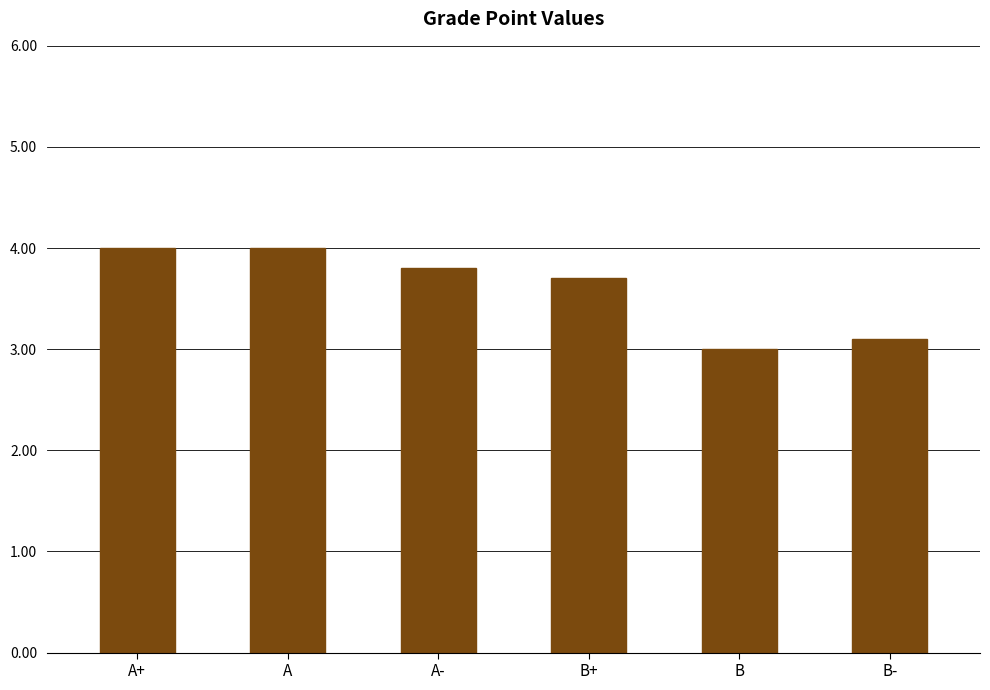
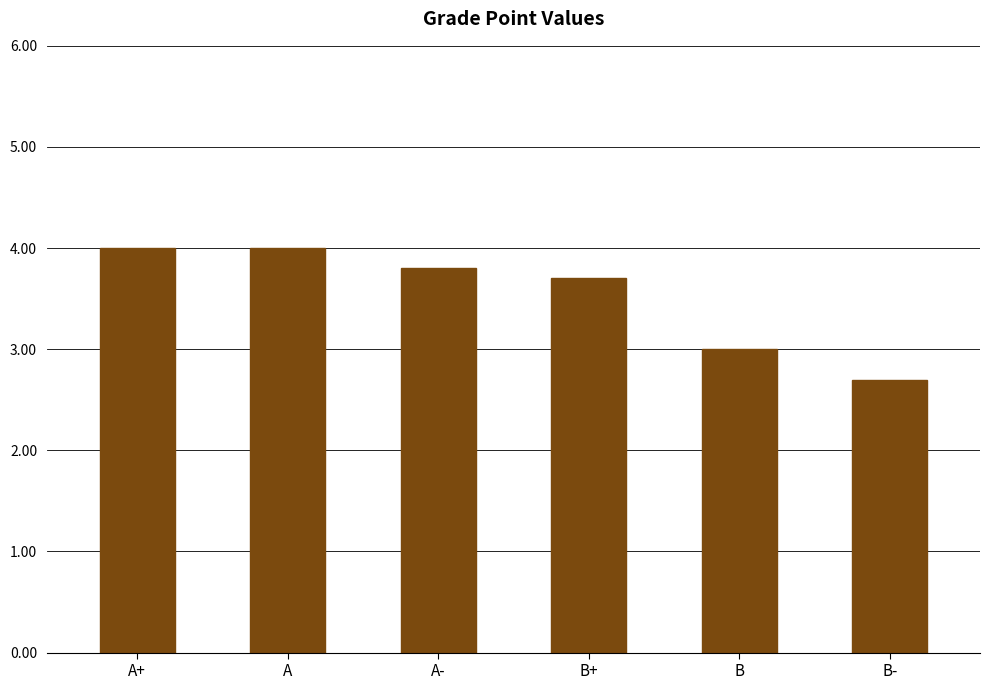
B-: 3.1 -> 2.7
